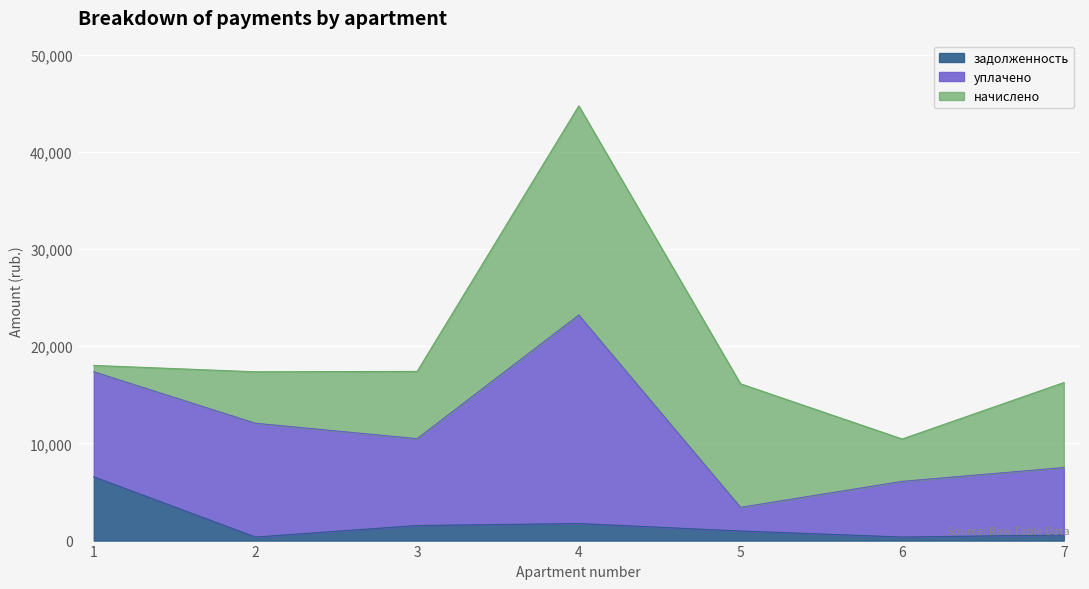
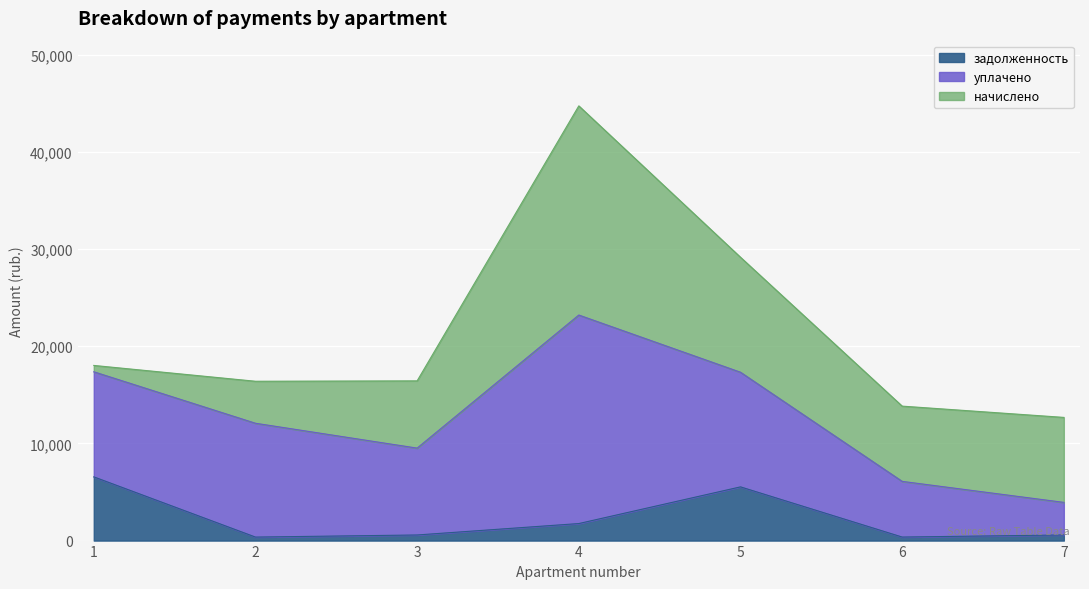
начислено, 2: 5,000 -> 4,000
задолженность, 3: 2,000 -> 1,000
задолженность, 5: 1,000 -> 6,000
уплачено, 5: 2,000 -> 12,000
начислено, 5: 13,000 -> 12,000
начислено, 6: 4,000 -> 8,000
уплачено, 7: 7,000 -> 3,000
